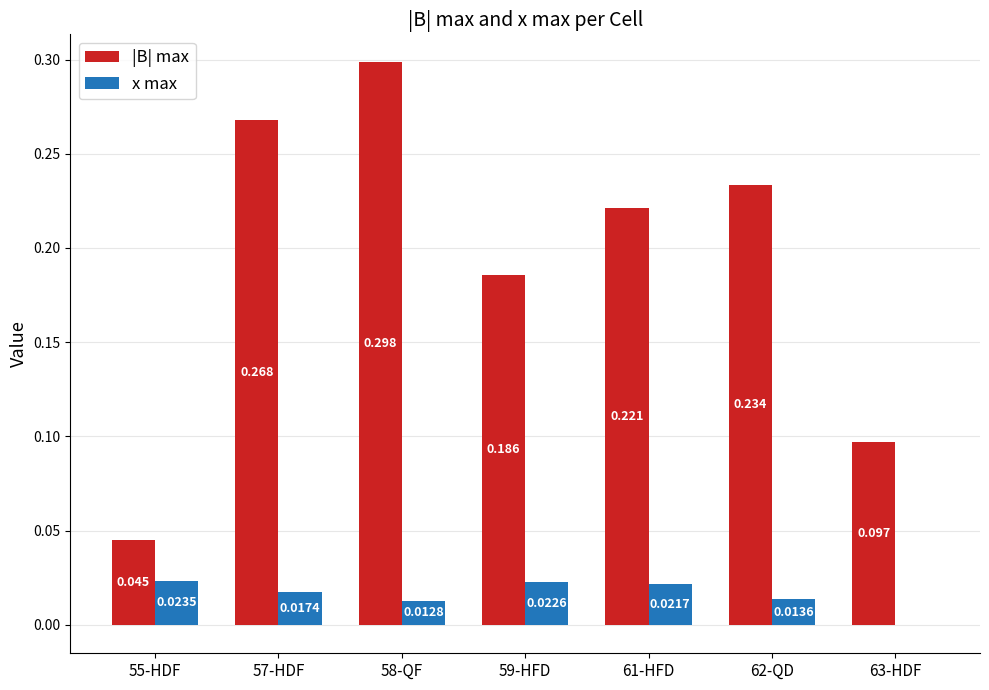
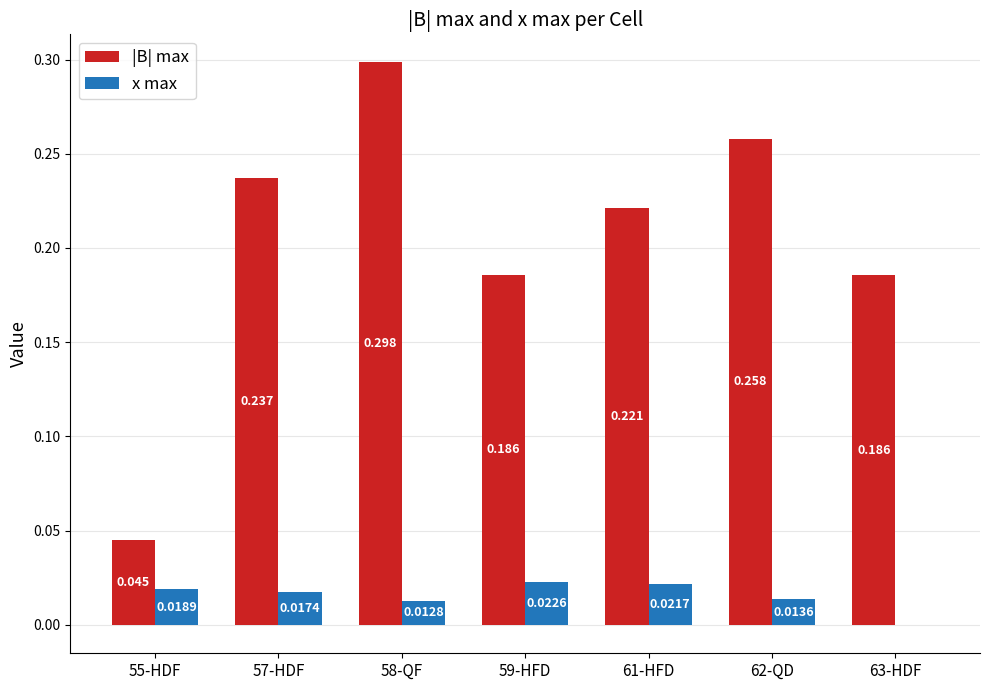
x max, 55-HDF: 0.0235 -> 0.0189
|B| max, 57-HDF: 0.268 -> 0.237
|B| max, 62-QD: 0.234 -> 0.258
|B| max, 63-HDF: 0.097 -> 0.186
